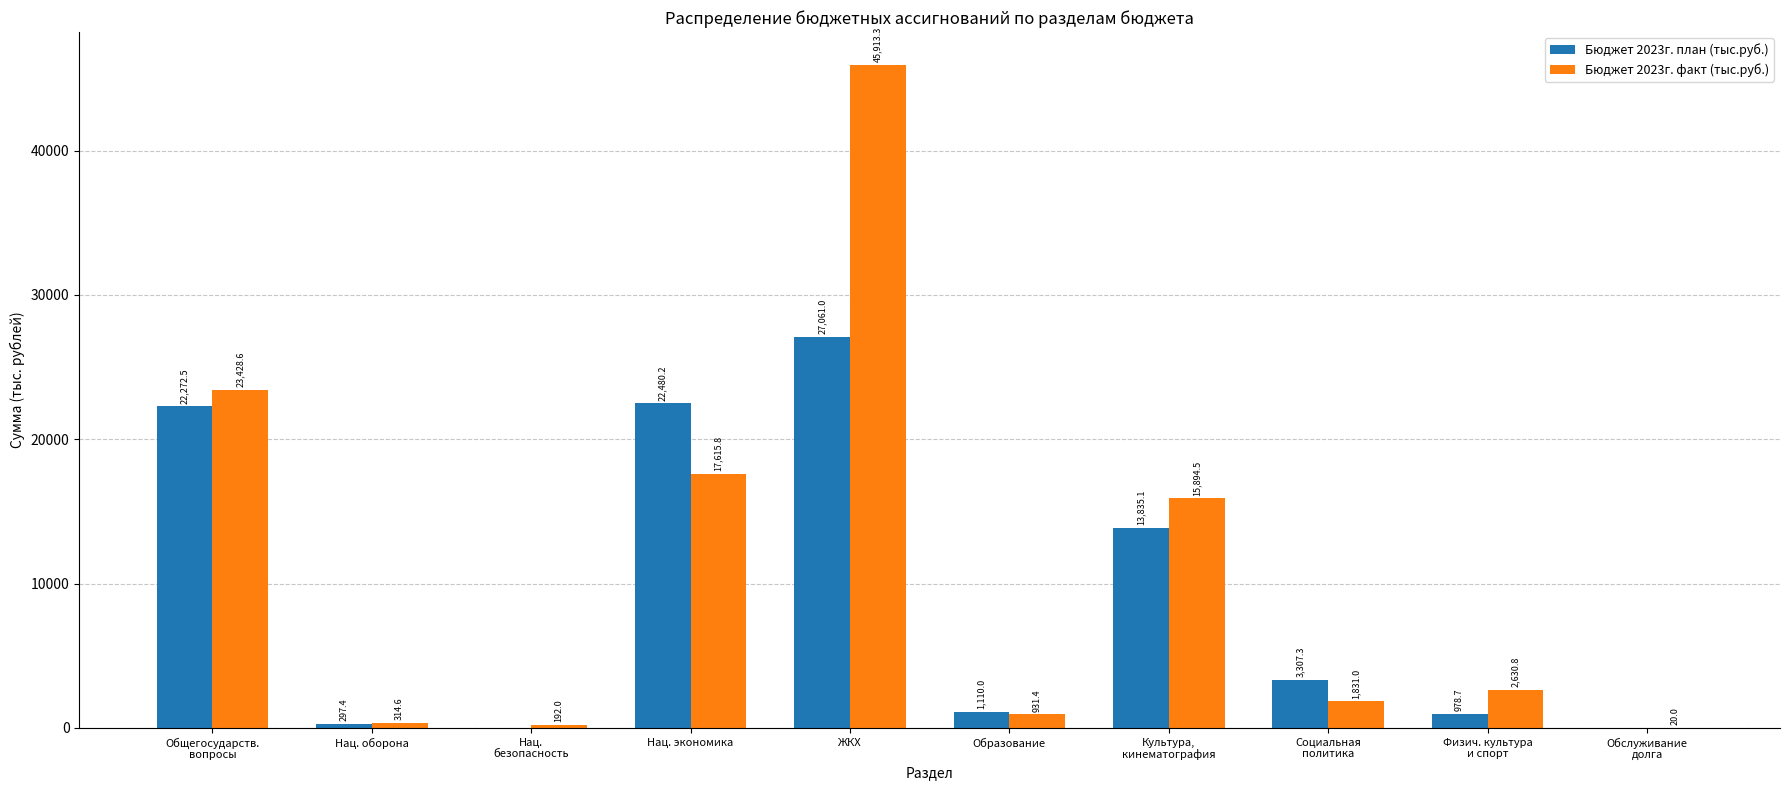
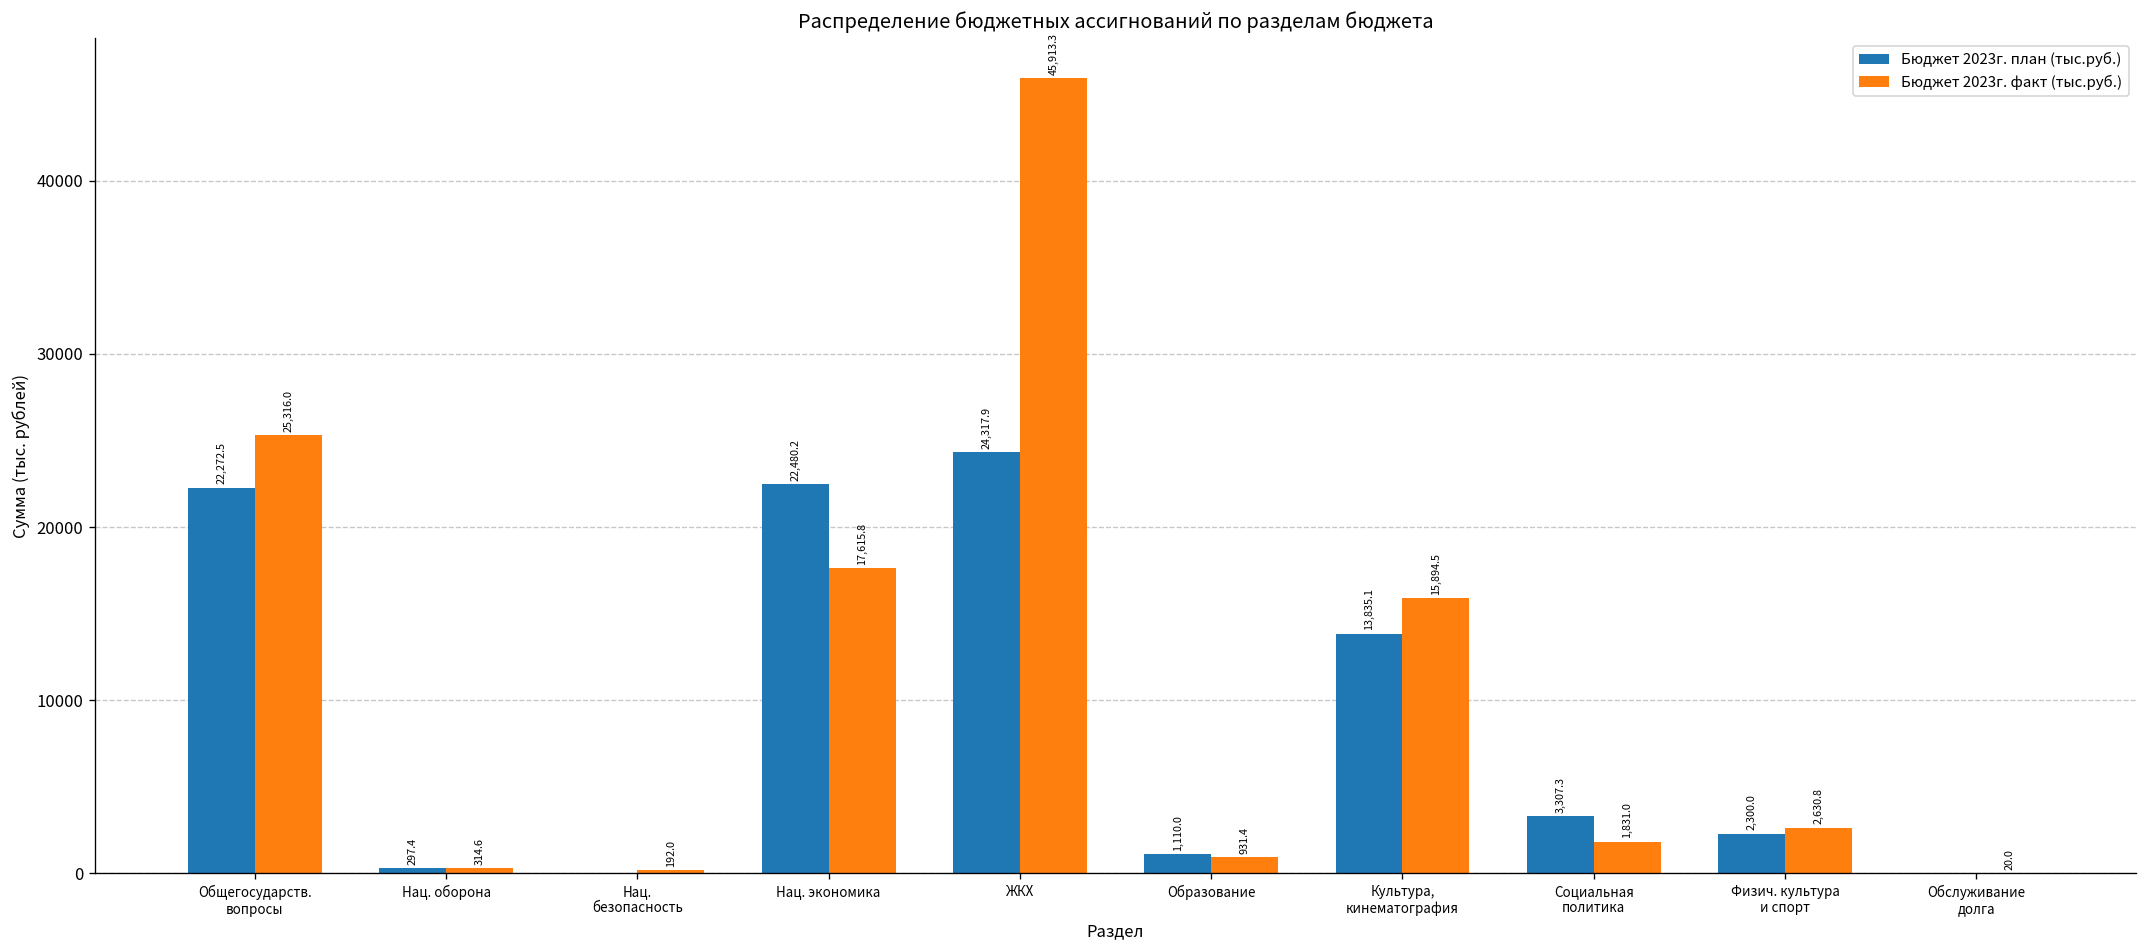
Бюджет 2023г. факт (тыс.руб.), Общегосударств. вопросы: 23,428.6 -> 25,316.0
Бюджет 2023г. план (тыс.руб.), ЖКХ: 27,061.0 -> 24,317.9
Бюджет 2023г. план (тыс.руб.), Физич. культура и спорт: 978.7 -> 2,300.0
